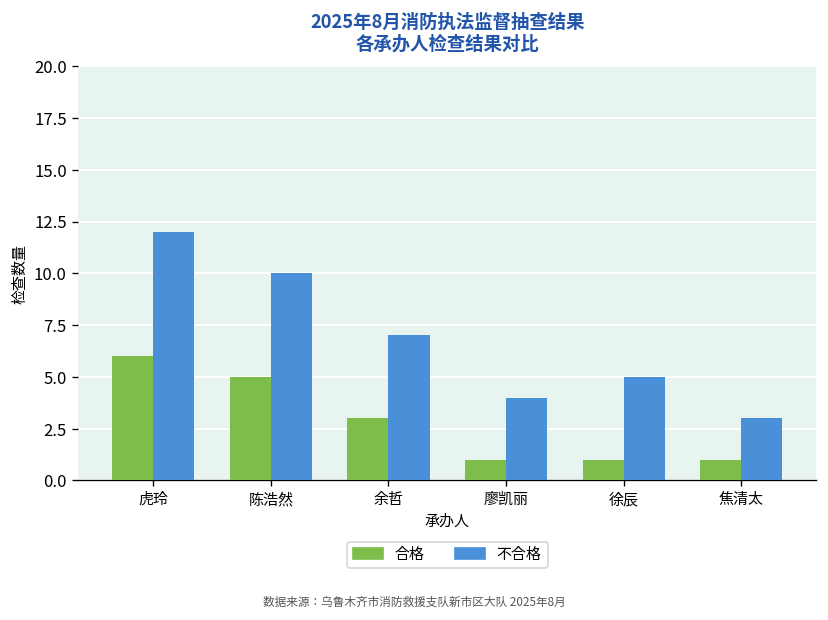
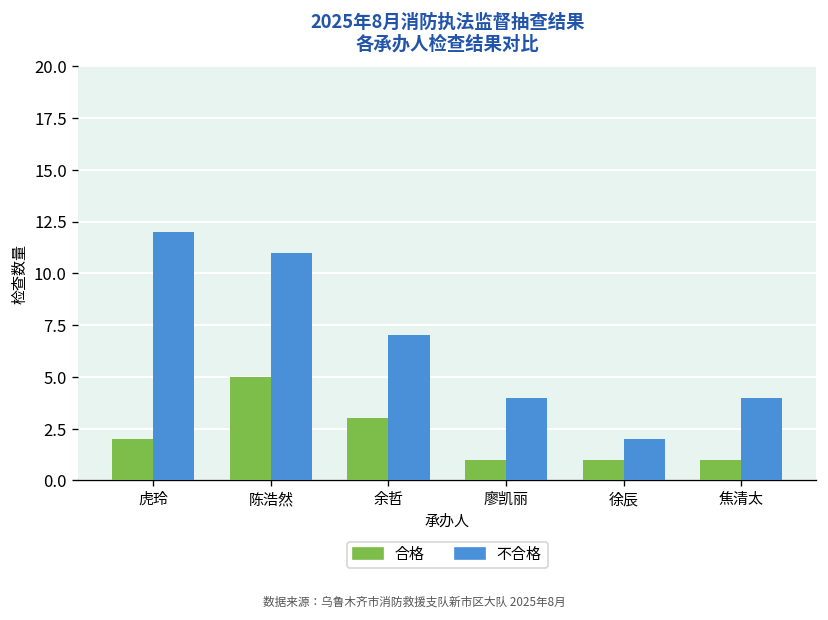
合格, 虎玲: 6 -> 2
不合格, 陈浩然: 10 -> 11
不合格, 徐辰: 5 -> 2
不合格, 焦清太: 3 -> 4
